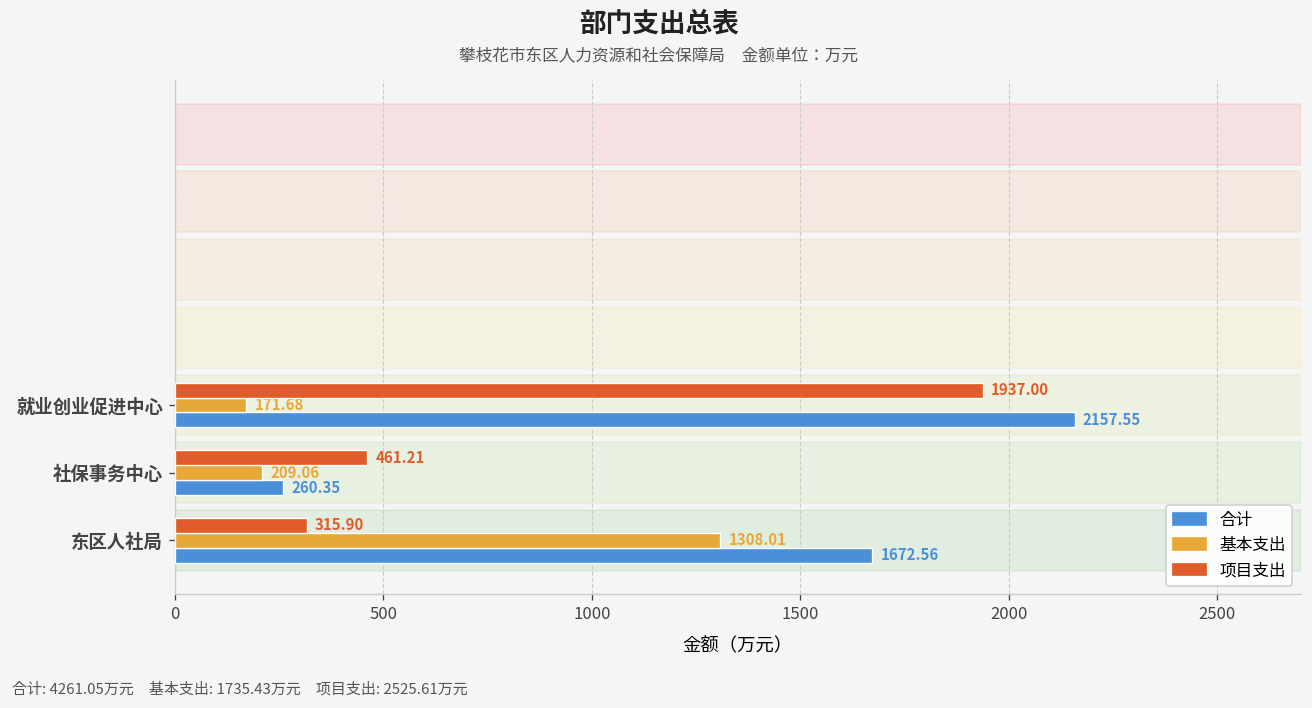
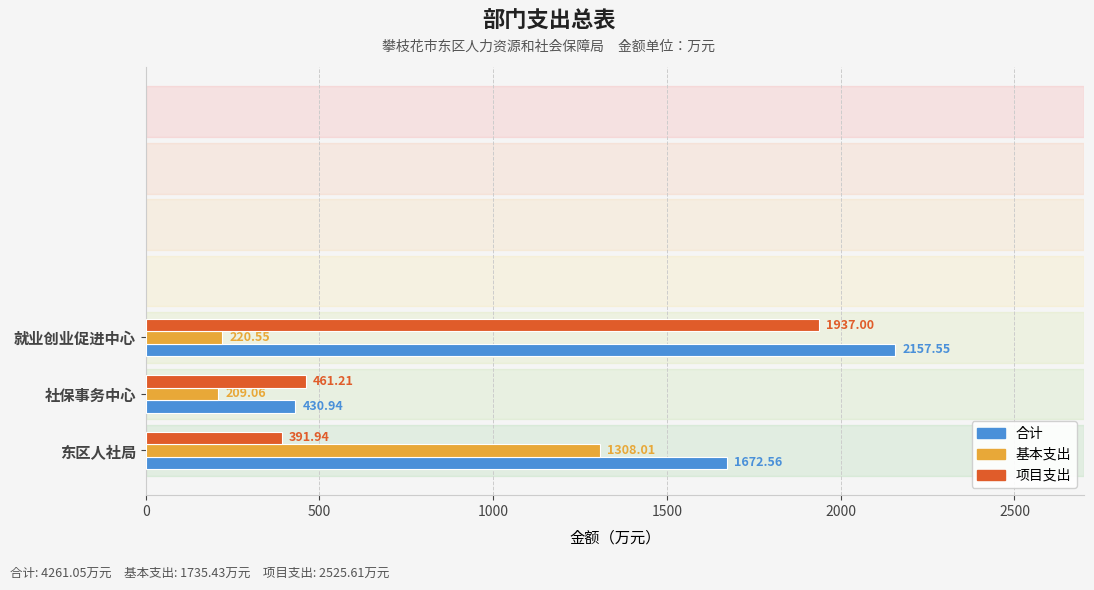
基本支出, 就业创业促进中心: 171.68 -> 220.55
合计, 社保事务中心: 260.35 -> 430.94
项目支出, 东区人社局: 315.90 -> 391.94
